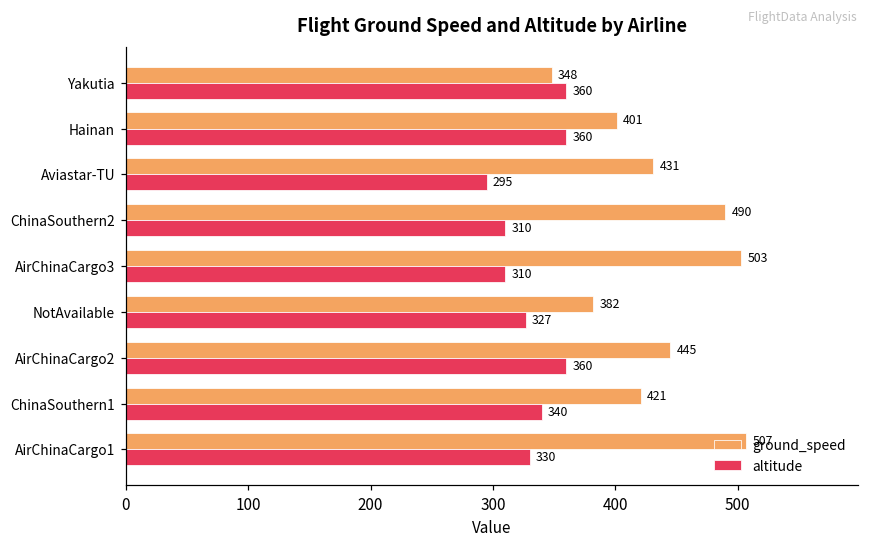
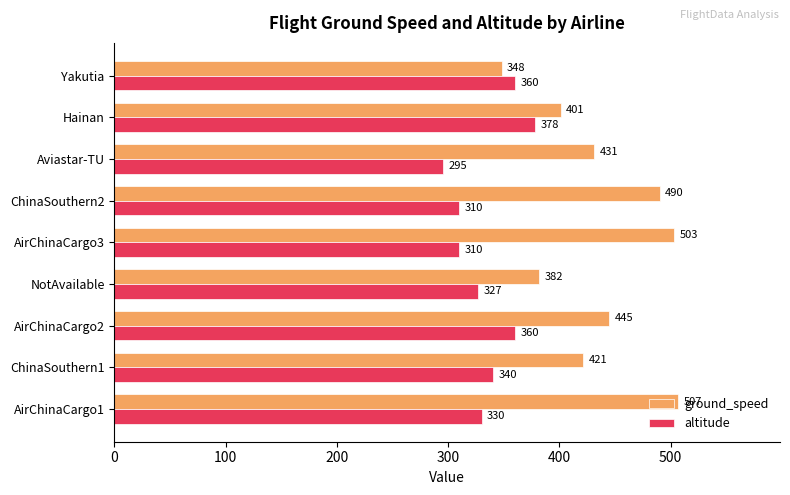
altitude, Hainan: 360 -> 378
